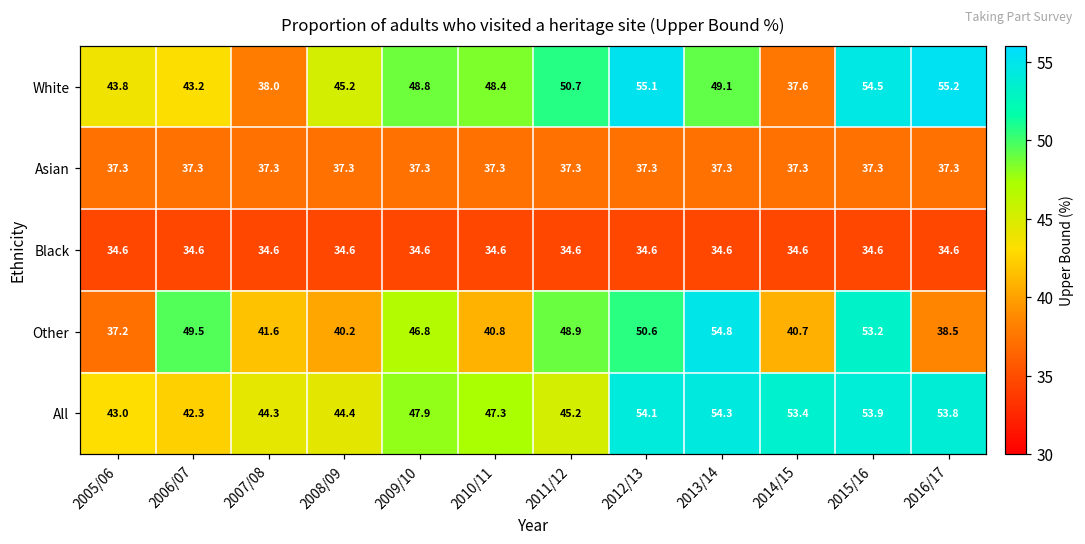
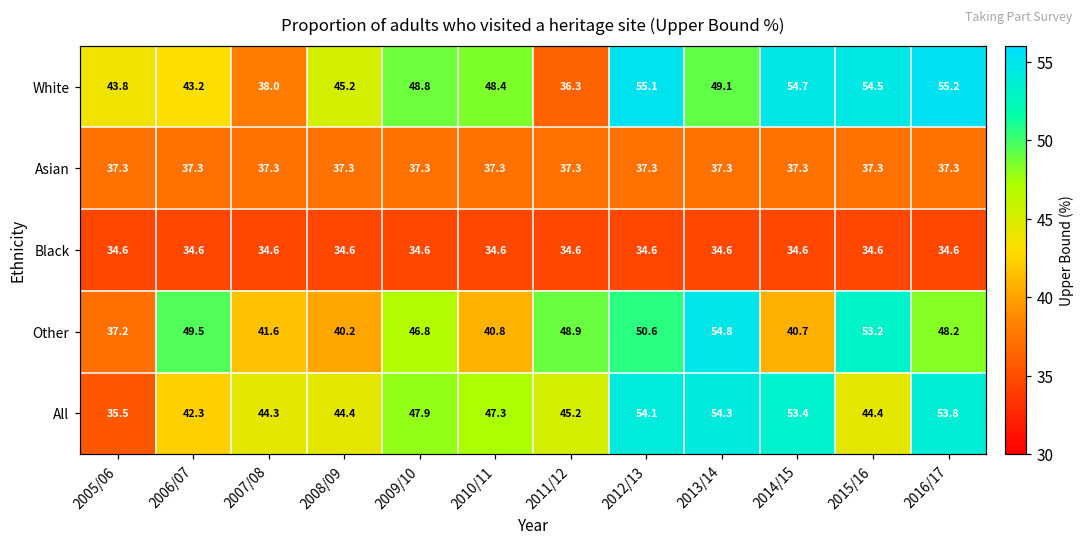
White, 2011/12: 50.7 -> 36.3
White, 2014/15: 37.6 -> 54.7
Other, 2016/17: 38.5 -> 48.2
All, 2005/06: 43.0 -> 35.5
All, 2015/16: 53.9 -> 44.4
